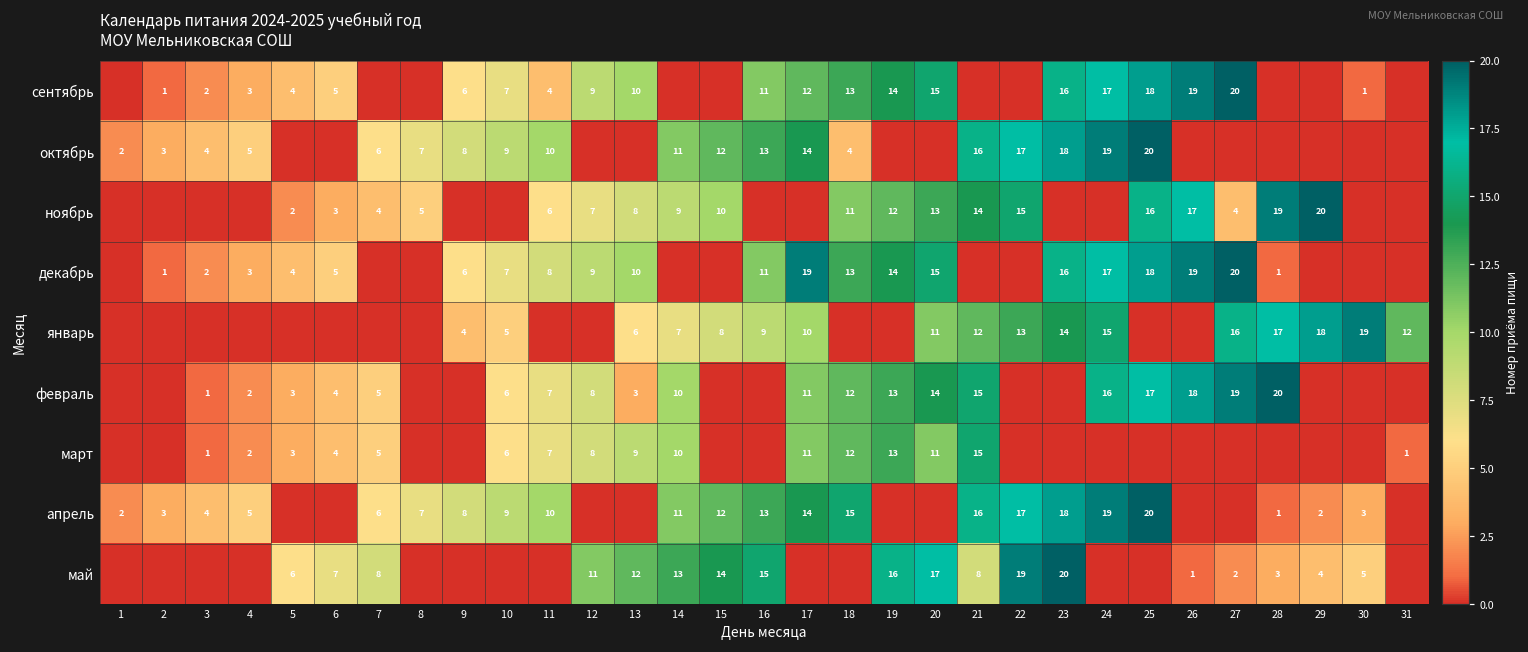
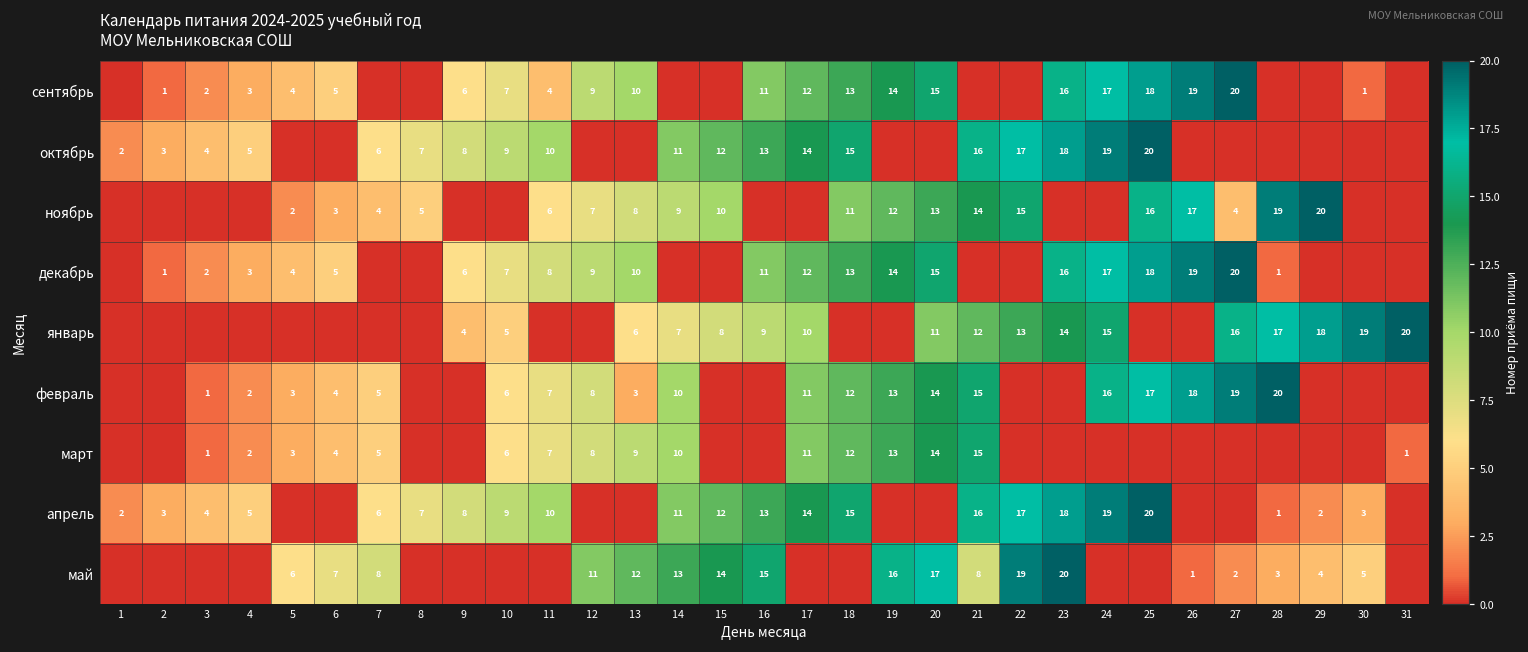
октябрь, 18: 4 -> 15
декабрь, 17: 19 -> 12
январь, 31: 12 -> 20
март, 20: 11 -> 14
